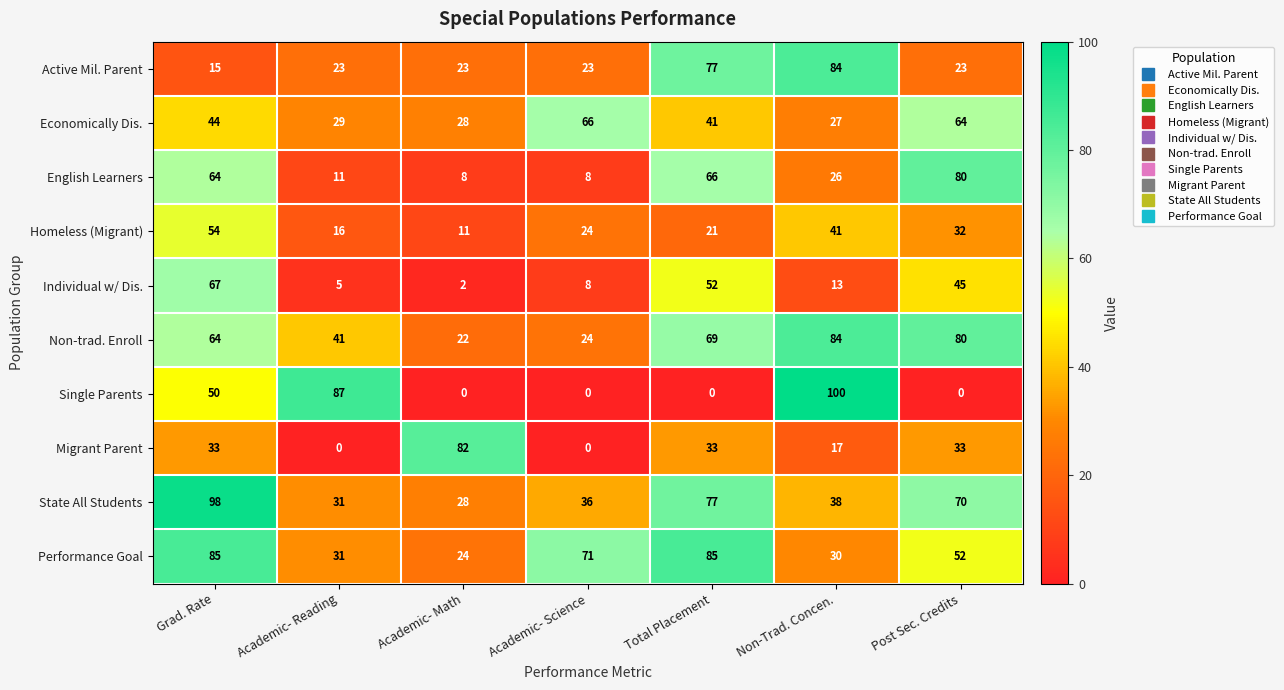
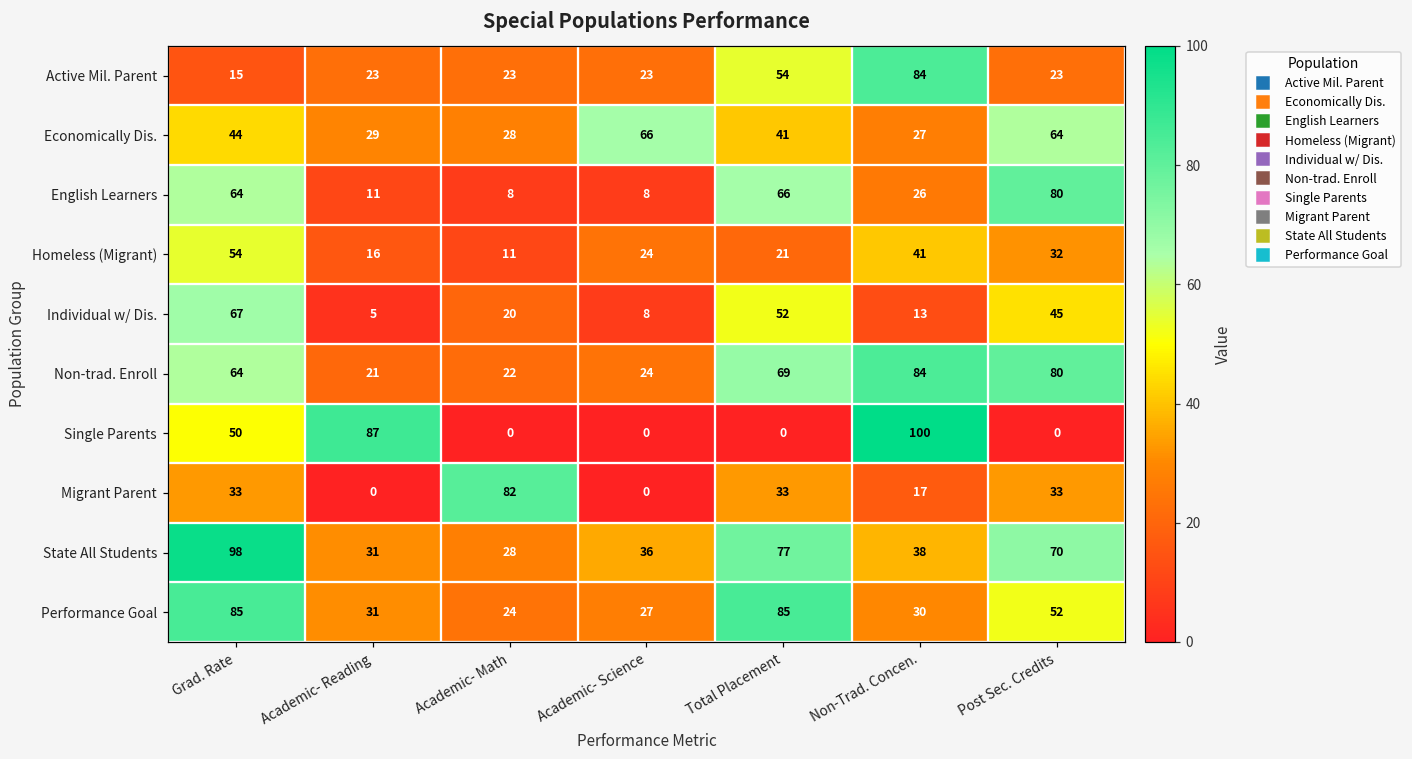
Active Mil. Parent, Total Placement: 77 -> 54
Individual w/ Dis., Academic- Math: 2 -> 20
Non-trad. Enroll, Academic- Reading: 41 -> 21
Performance Goal, Academic- Science: 71 -> 27
